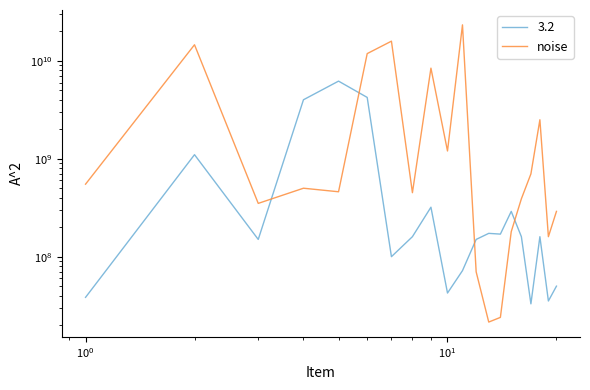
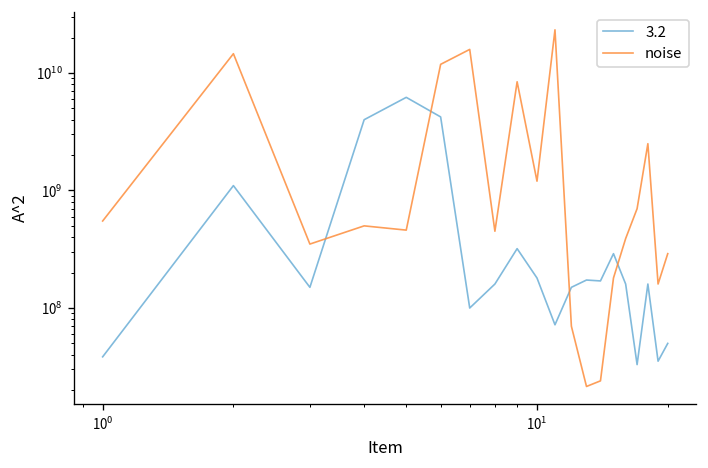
3.2, 10^1: 40000000 -> 180000000
